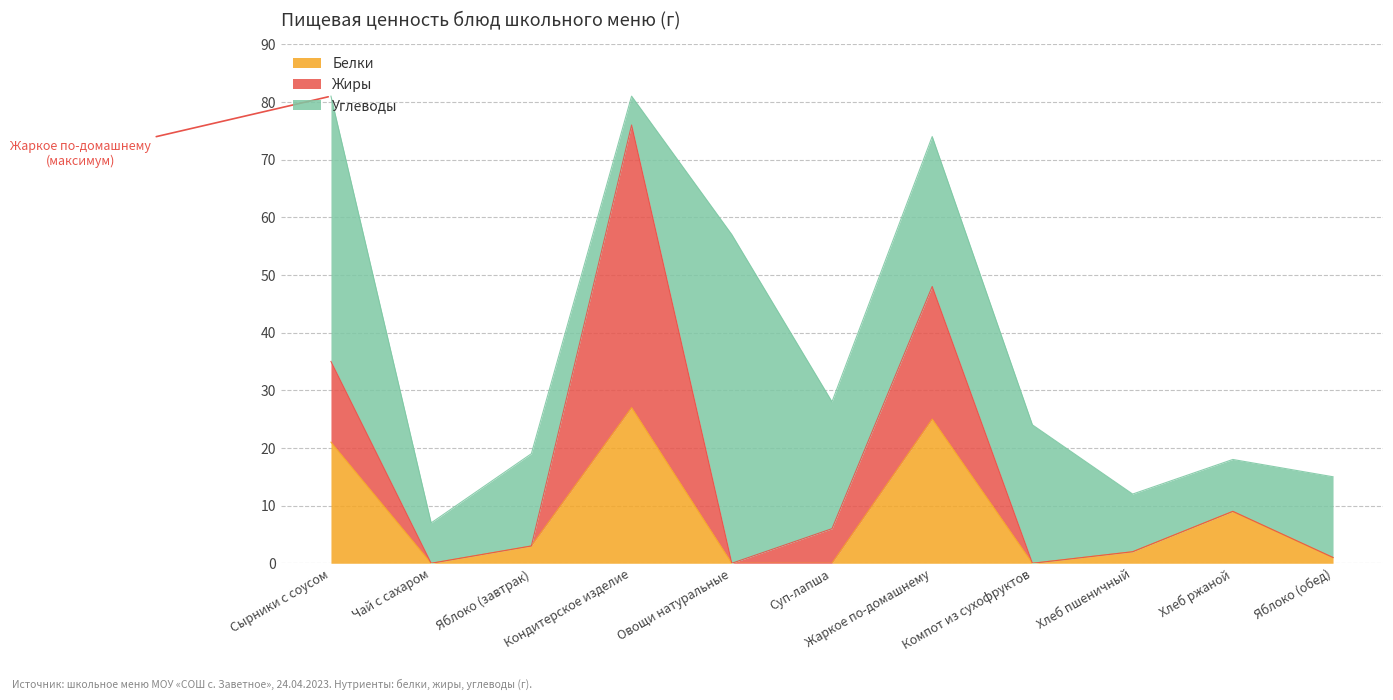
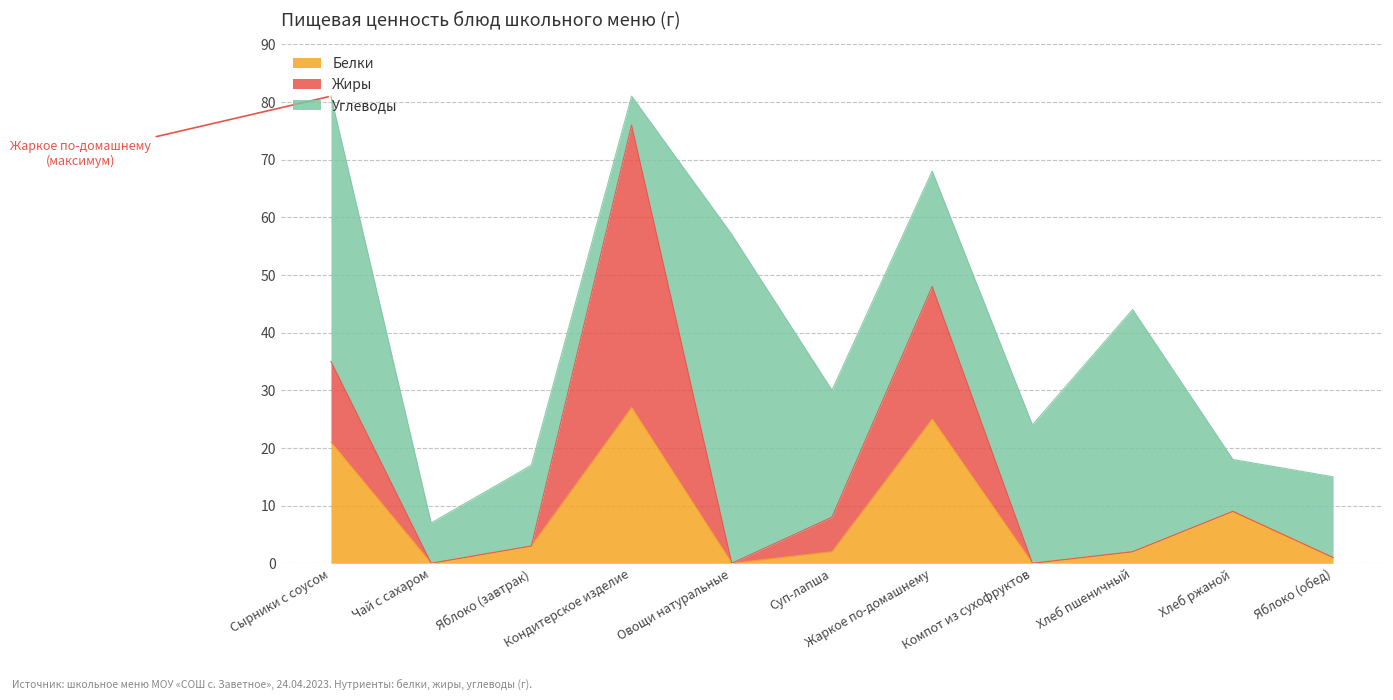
Углеводы, Яблоко (завтрак): 16 -> 14
Белки, Суп-лапша: 0 -> 2
Углеводы, Жаркое по-домашнему: 26 -> 20
Углеводы, Хлеб пшеничный: 10 -> 42
